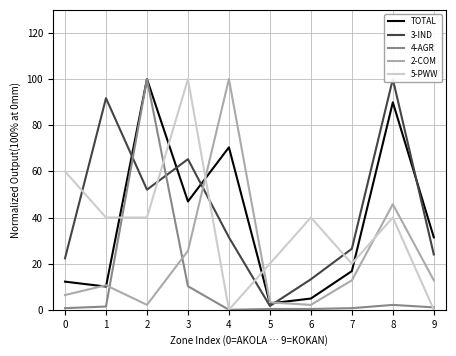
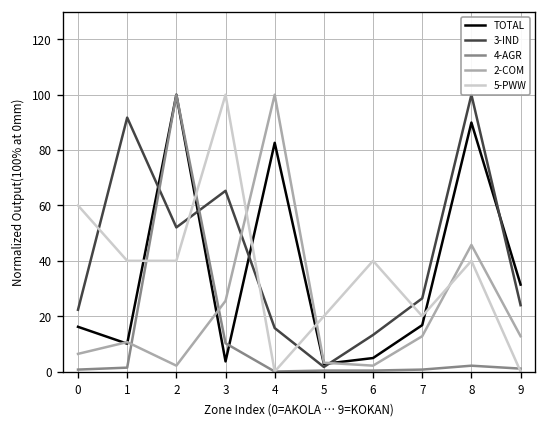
TOTAL, 0: 12 -> 16
TOTAL, 3: 47 -> 4
TOTAL, 4: 70 -> 83
3-IND, 4: 31 -> 16
